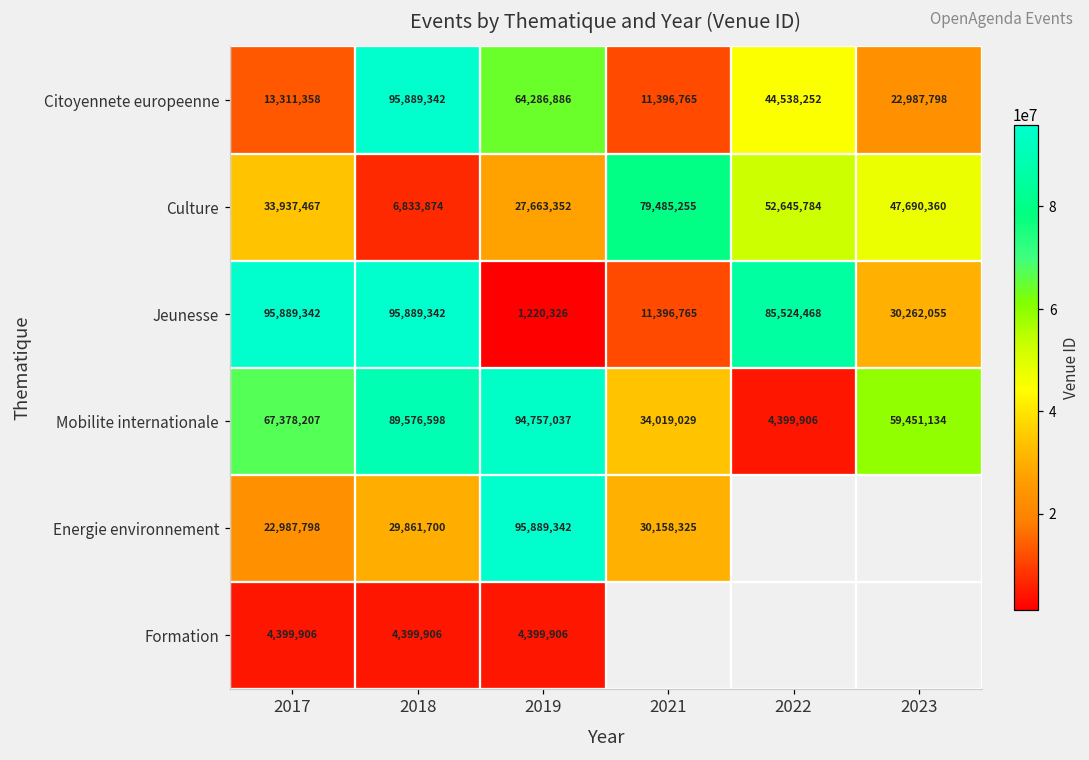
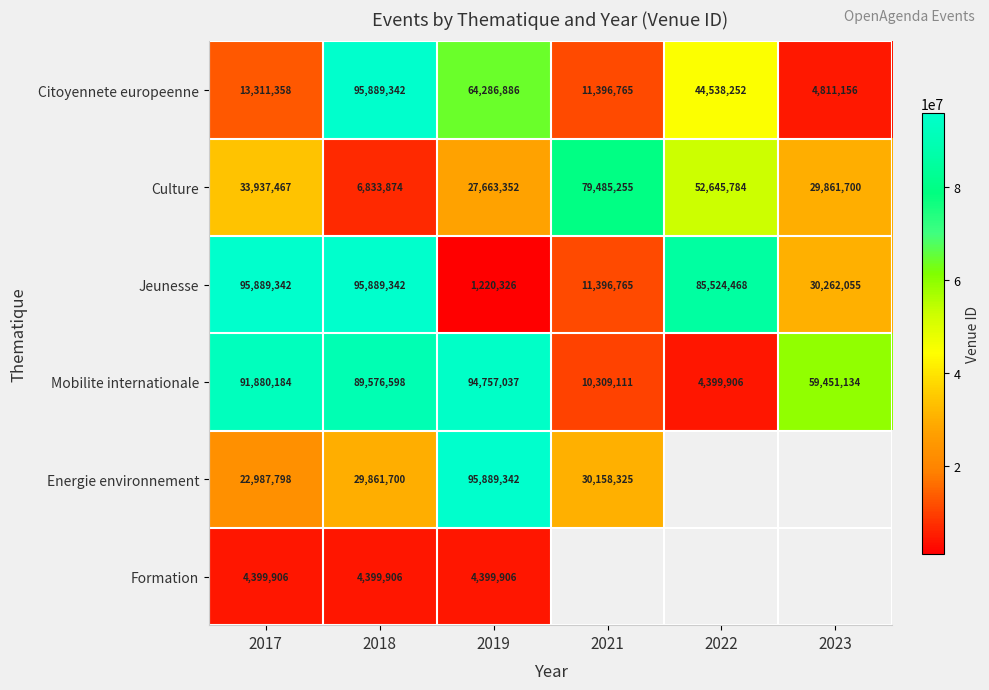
Citoyennete europeenne, 2023: 22,987,798 -> 4,811,156
Culture, 2023: 47,690,360 -> 29,861,700
Mobilite internationale, 2017: 67,378,207 -> 91,880,184
Mobilite internationale, 2021: 34,019,029 -> 10,309,111
